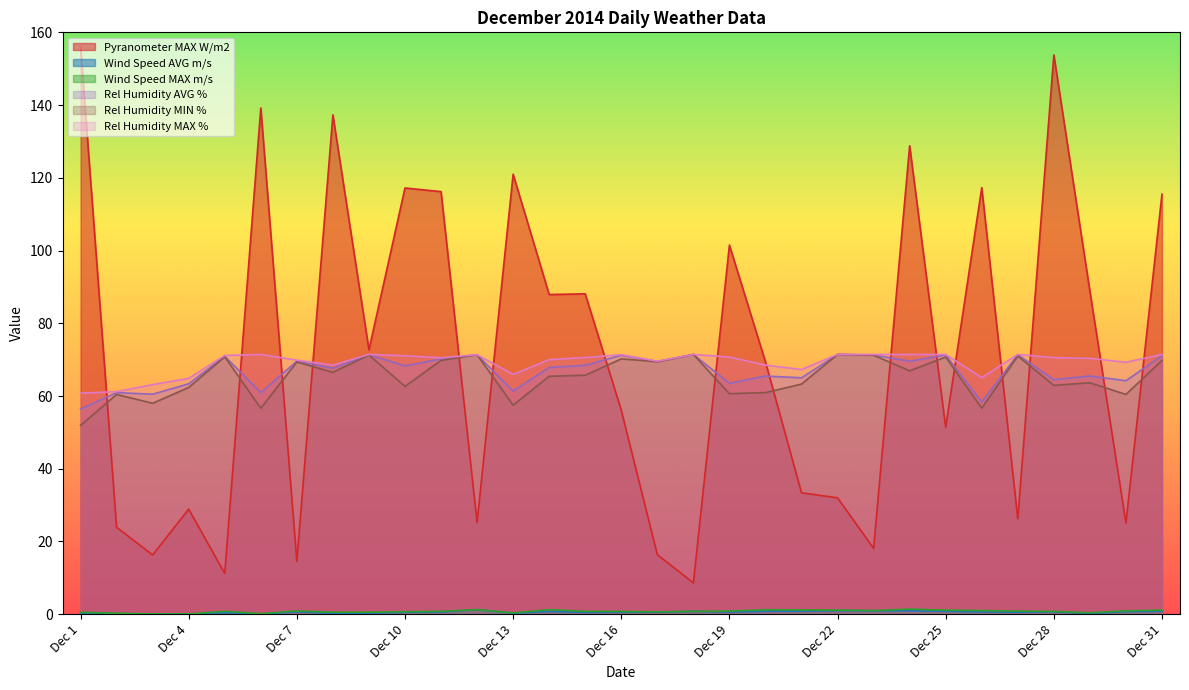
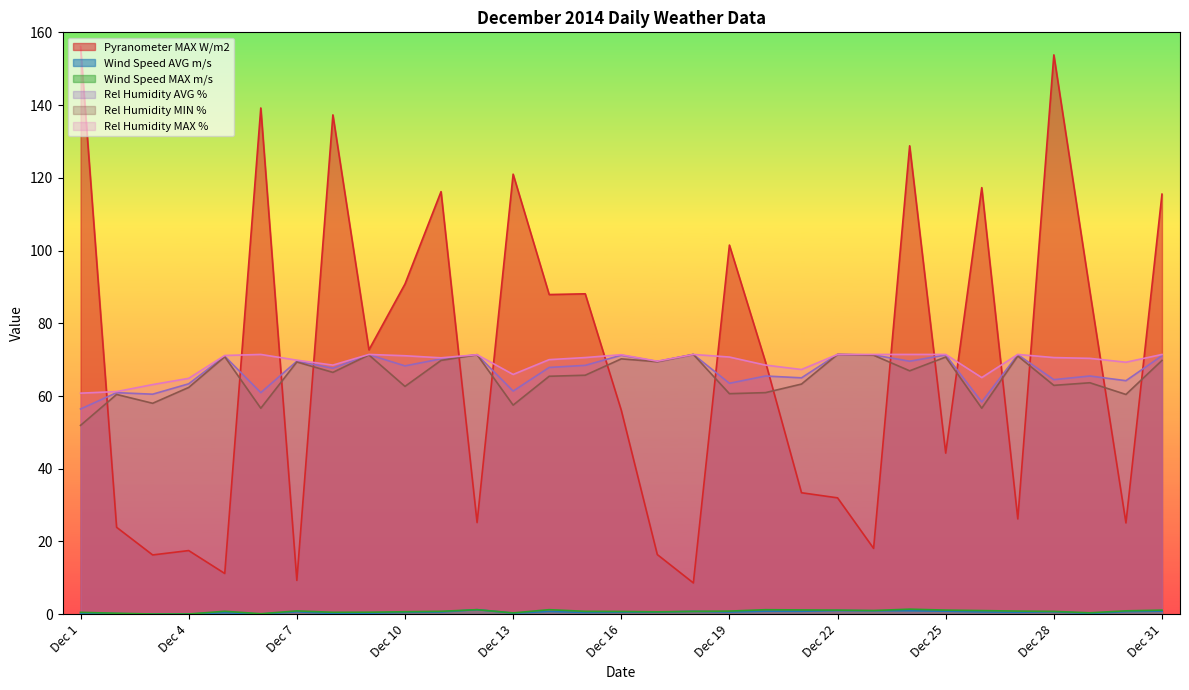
Pyranometer MAX W/m2, Dec 4: 29 -> 18
Pyranometer MAX W/m2, Dec 7: 15 -> 9
Pyranometer MAX W/m2, Dec 10: 117 -> 91
Pyranometer MAX W/m2, Dec 25: 51 -> 44
